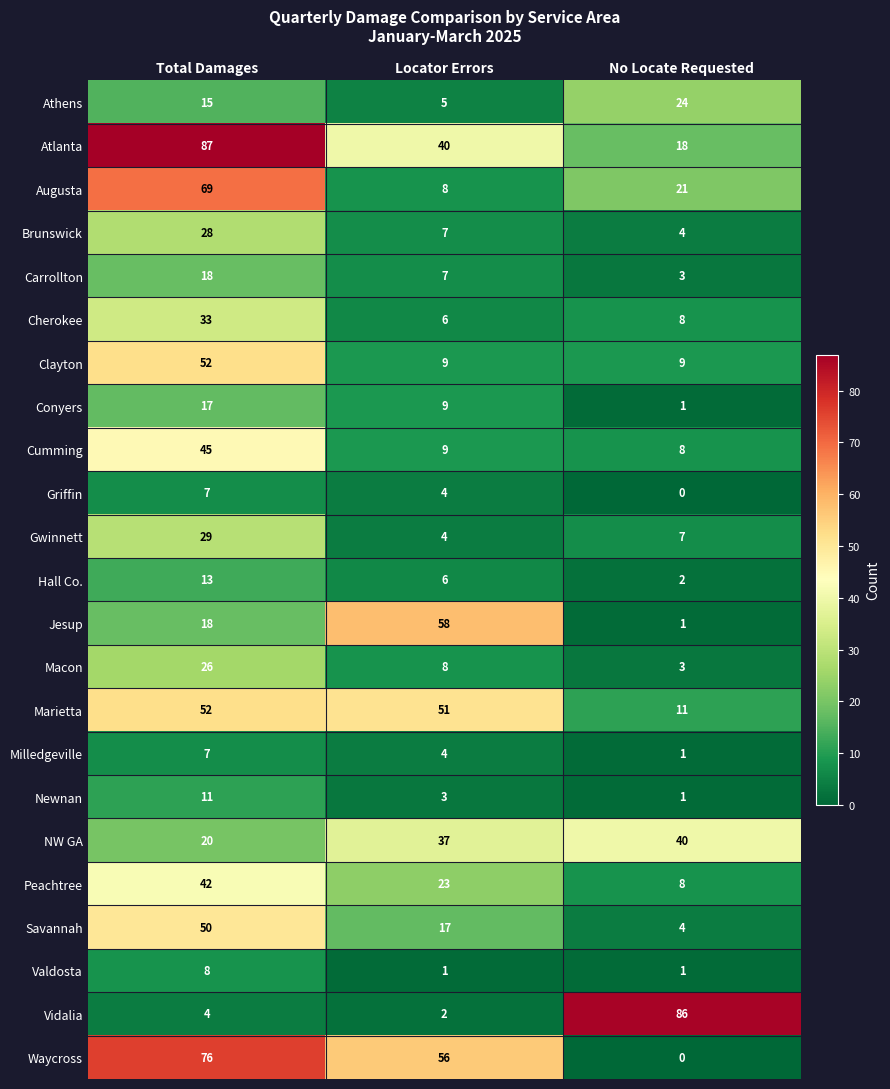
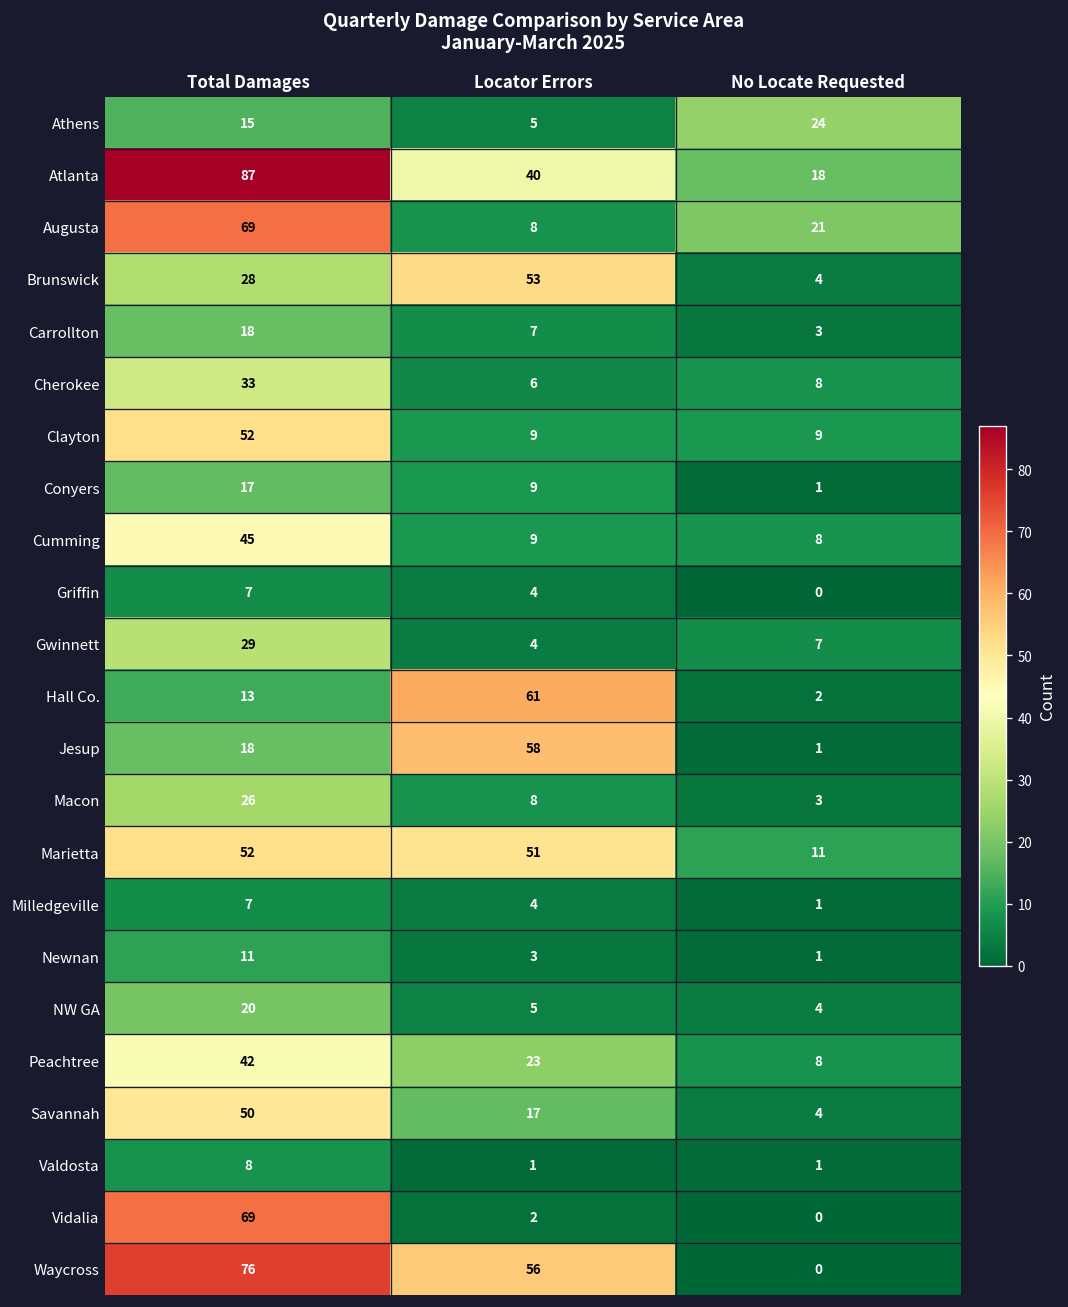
Brunswick, Locator Errors: 7 -> 53
Hall Co., Locator Errors: 6 -> 61
NW GA, Locator Errors: 37 -> 5
NW GA, No Locate Requested: 40 -> 4
Vidalia, Total Damages: 4 -> 69
Vidalia, No Locate Requested: 86 -> 0
